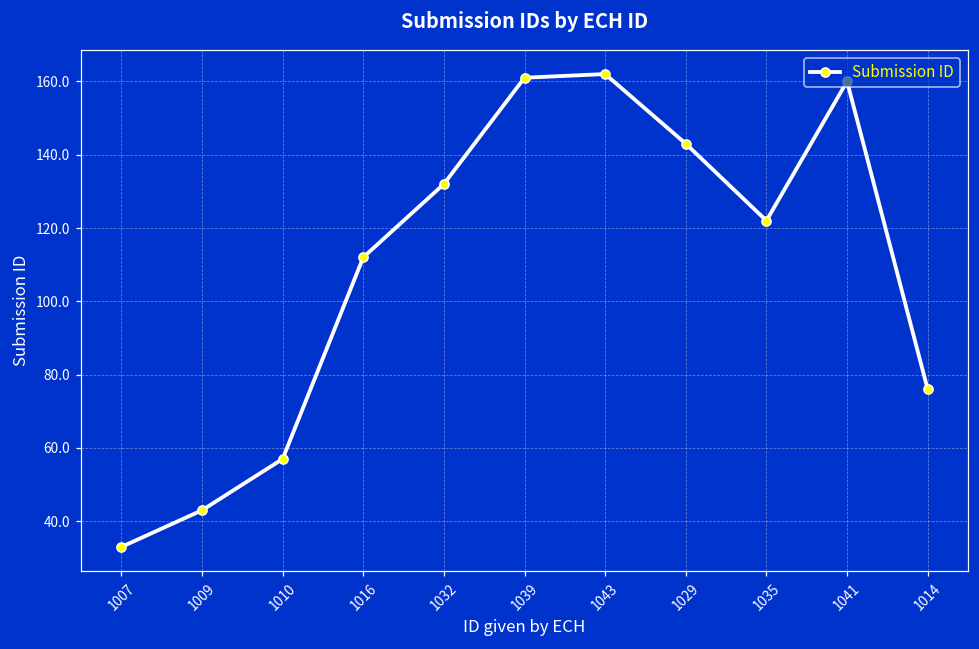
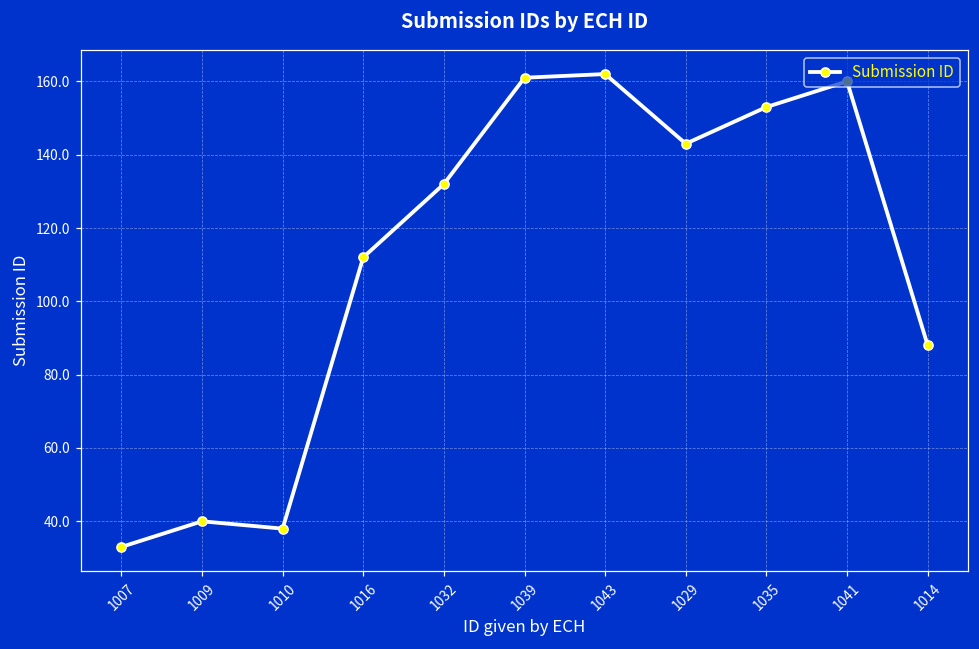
1009: 43 -> 40
1010: 57 -> 38
1035: 122 -> 153
1014: 76 -> 88
